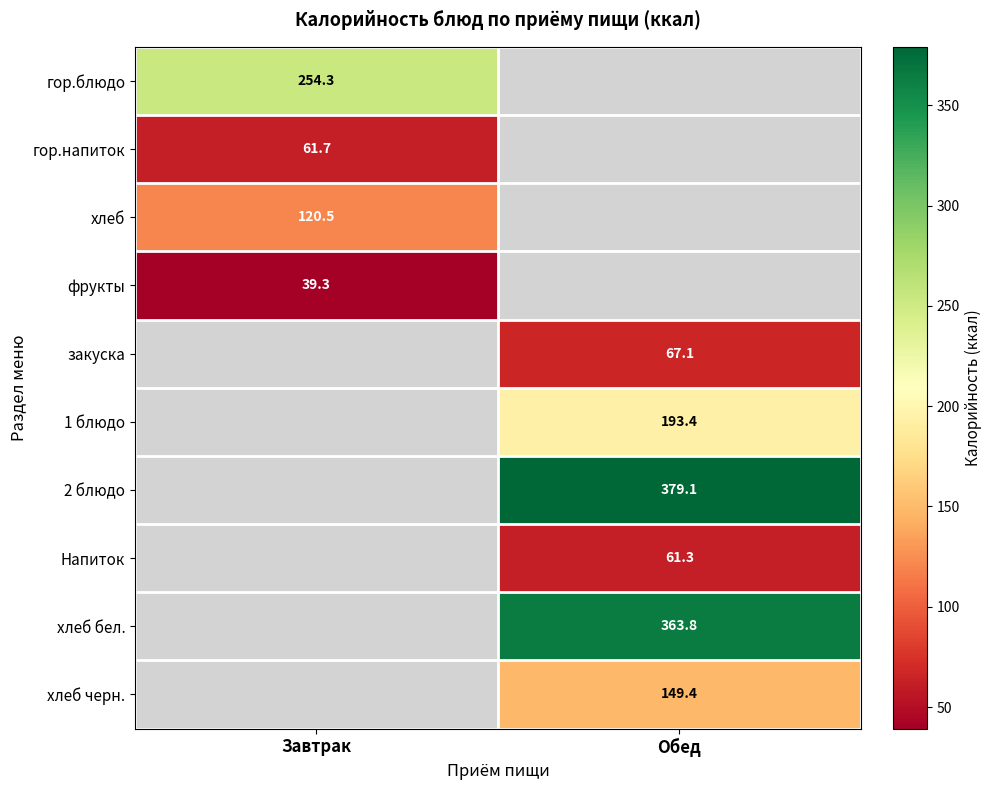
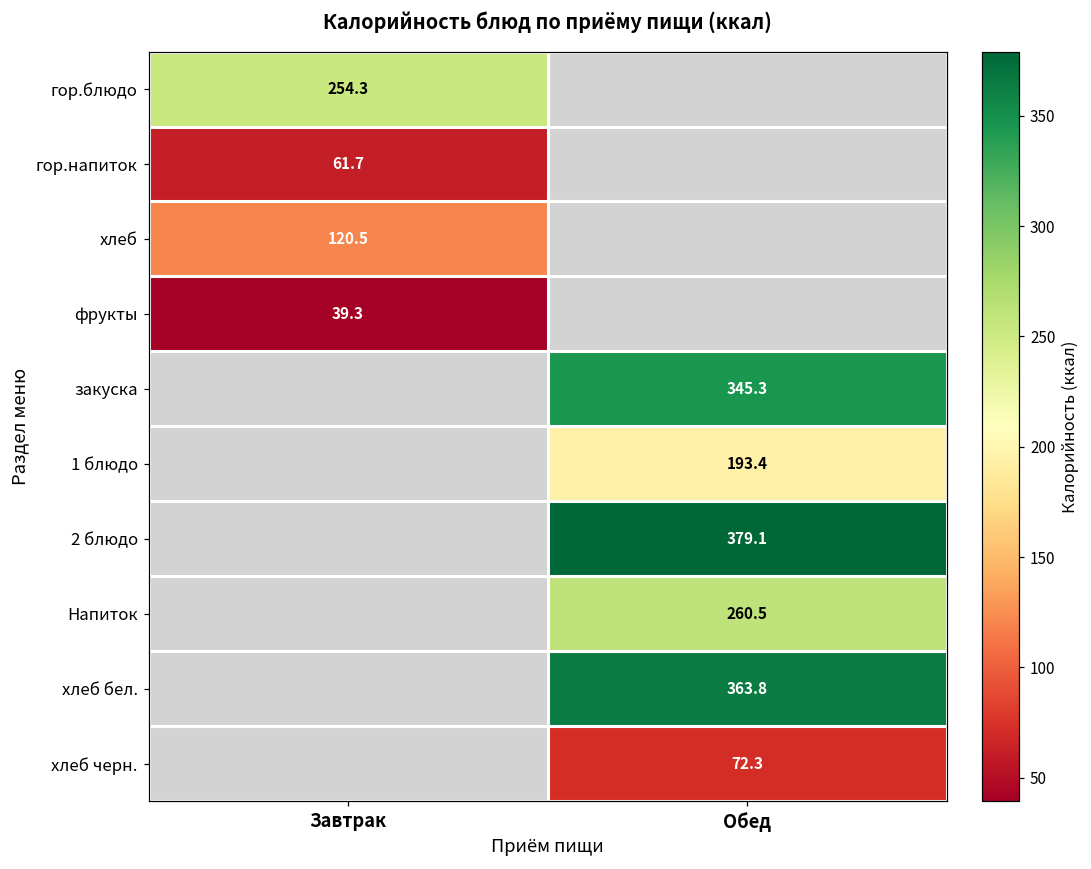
закуска, Обед: 67.1 -> 345.3
Напиток, Обед: 61.3 -> 260.5
хлеб черн., Обед: 149.4 -> 72.3
